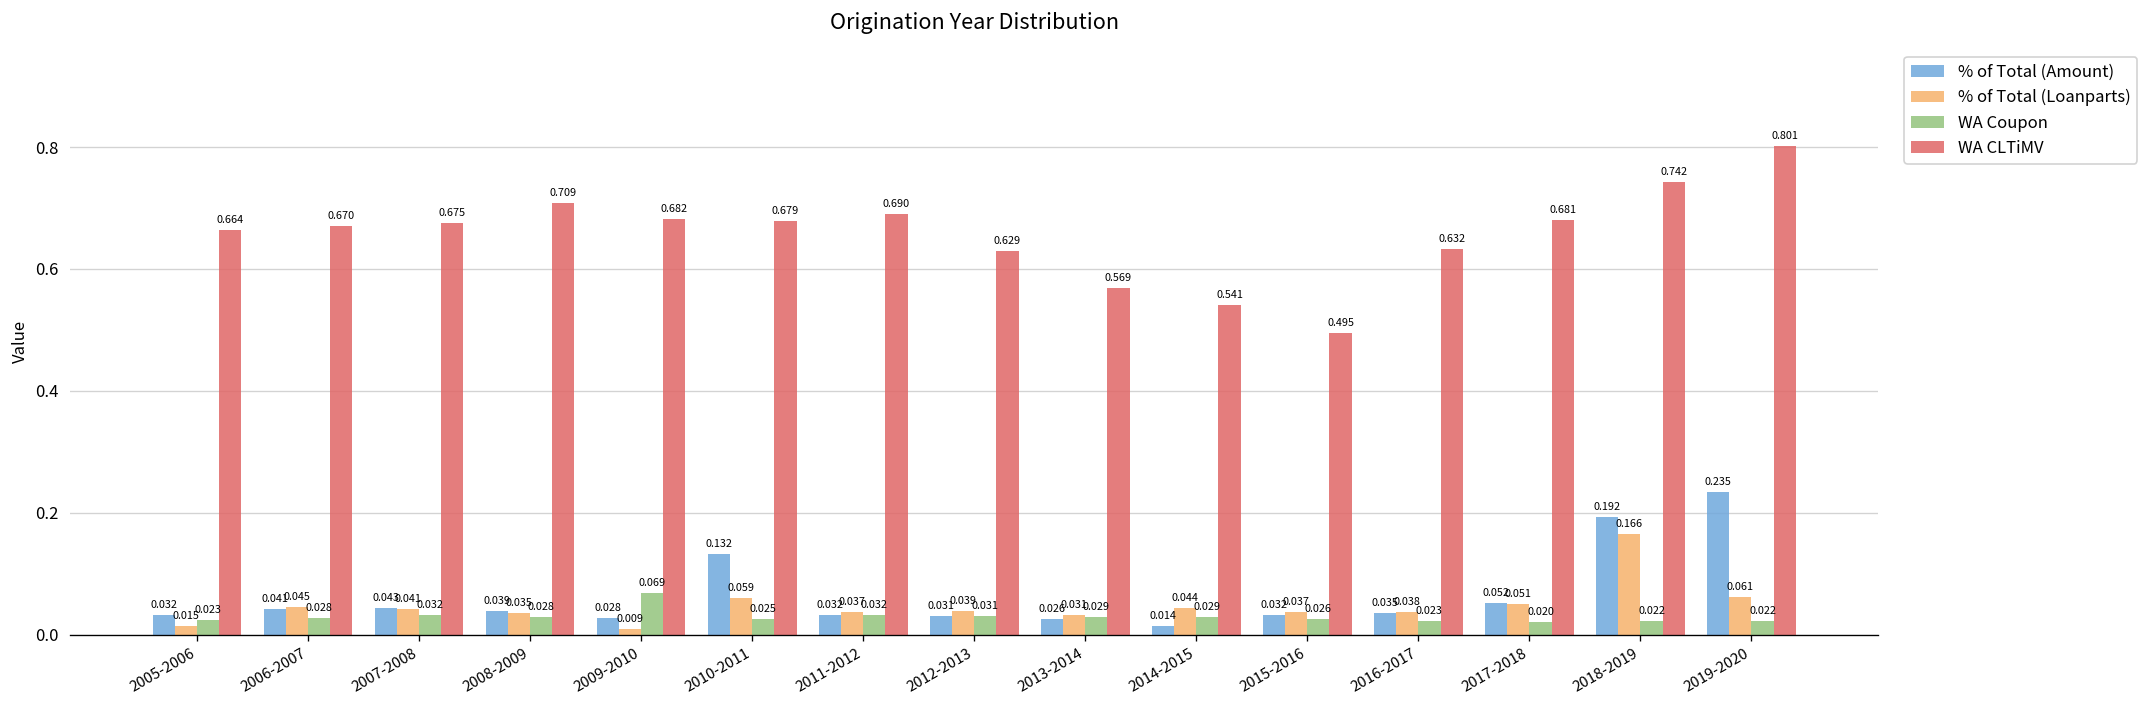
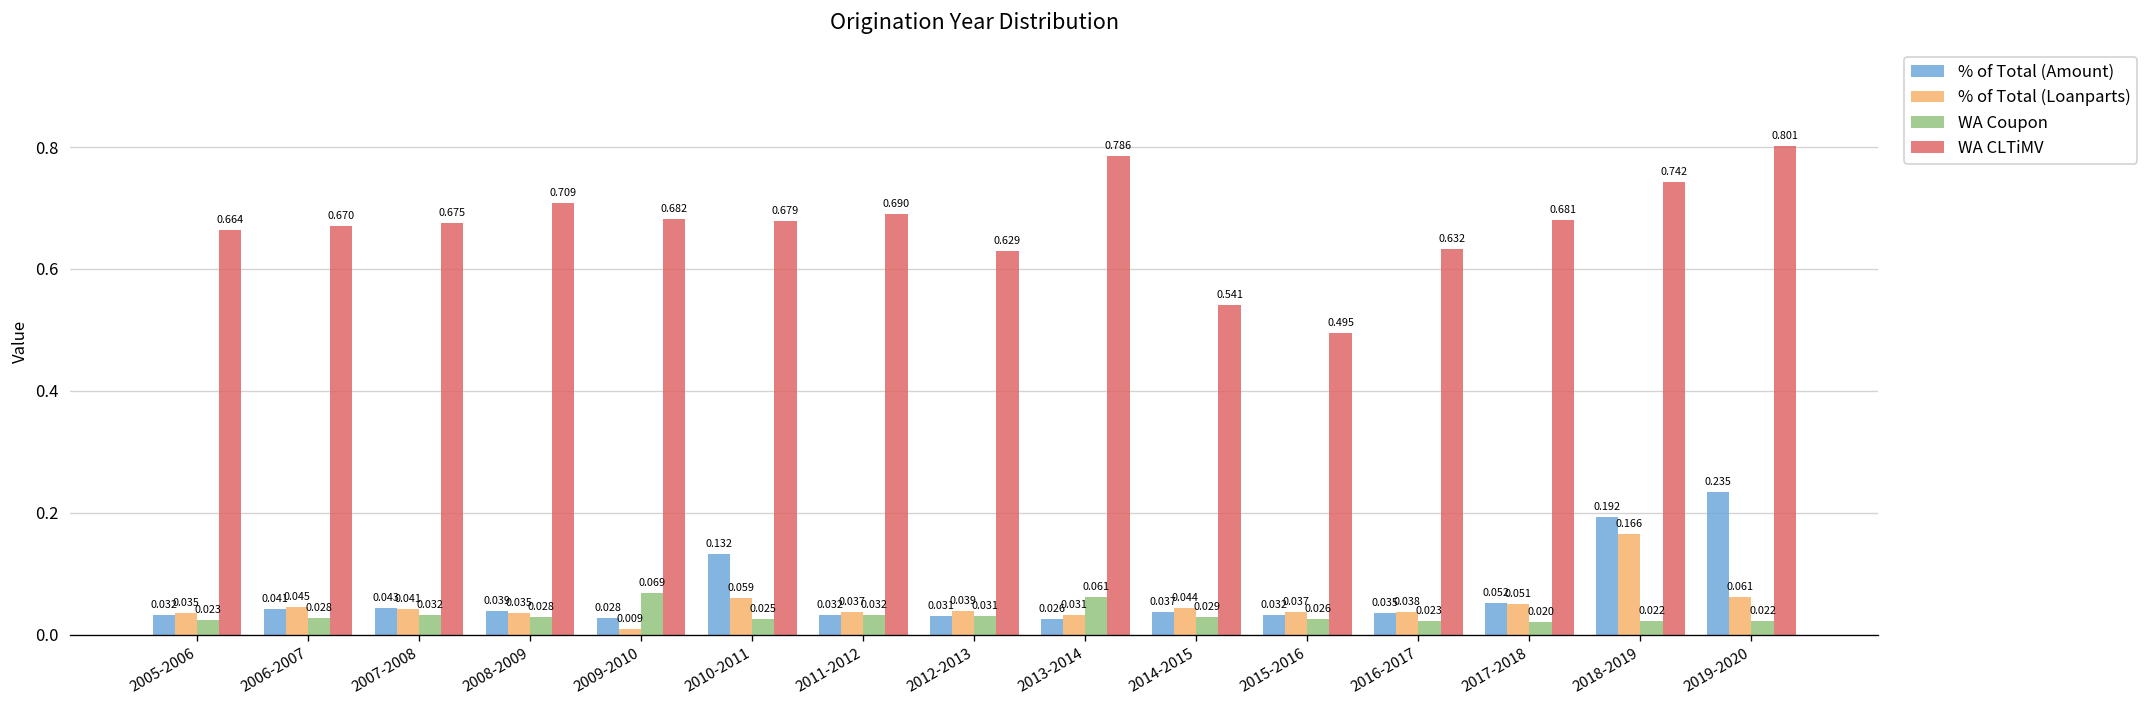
% of Total (Loanparts), 2005-2006: 0.015 -> 0.035
WA Coupon, 2013-2014: 0.029 -> 0.061
WA CLTiMV, 2013-2014: 0.569 -> 0.786
% of Total (Amount), 2014-2015: 0.014 -> 0.037
